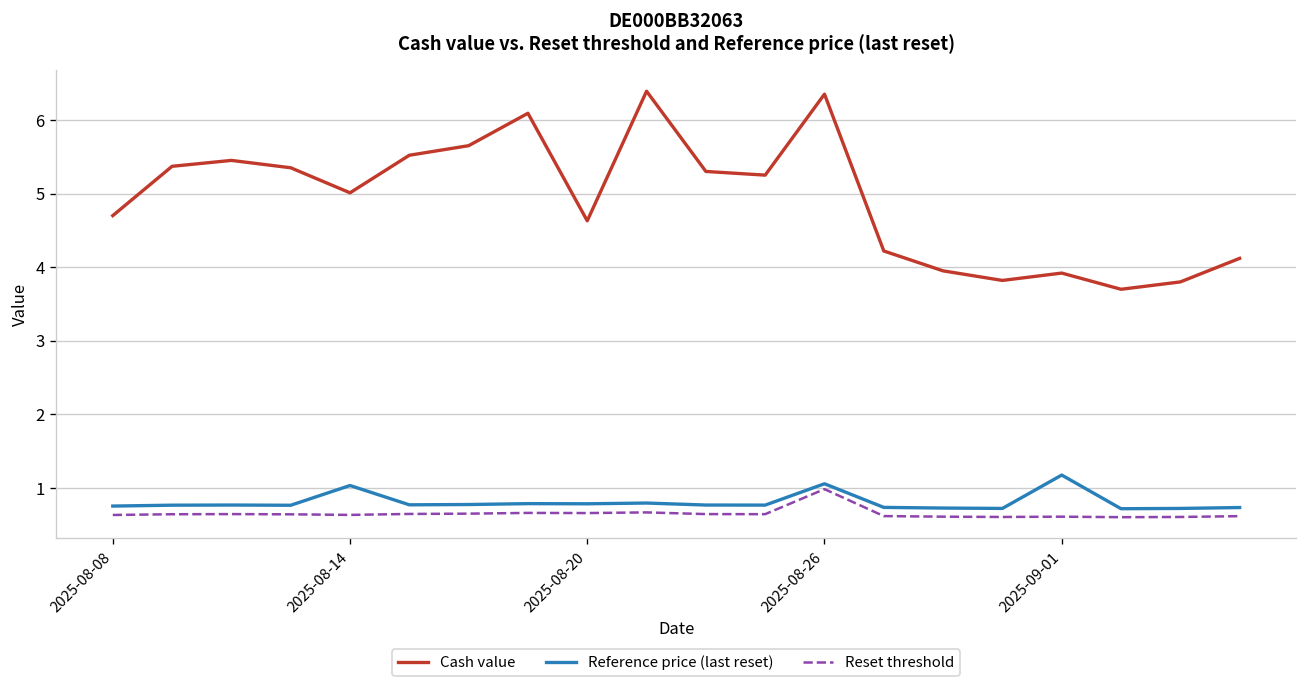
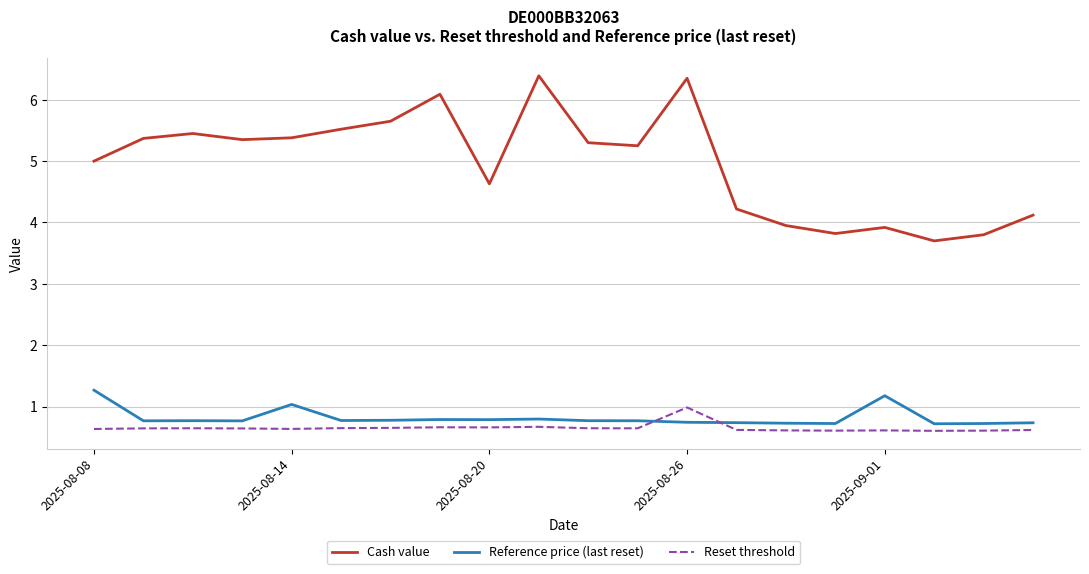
Cash value, 2025-08-08: 4.7 -> 5.0
Reference price (last reset), 2025-08-08: 0.8 -> 1.3
Cash value, 2025-08-14: 5.0 -> 5.4
Reference price (last reset), 2025-08-26: 1.1 -> 0.7
